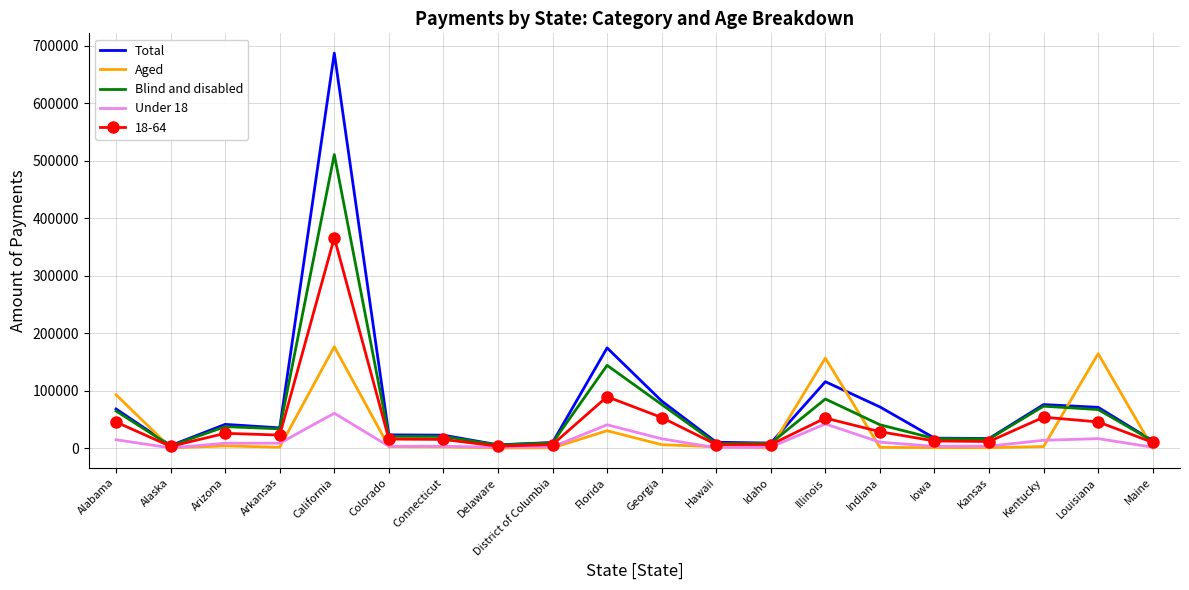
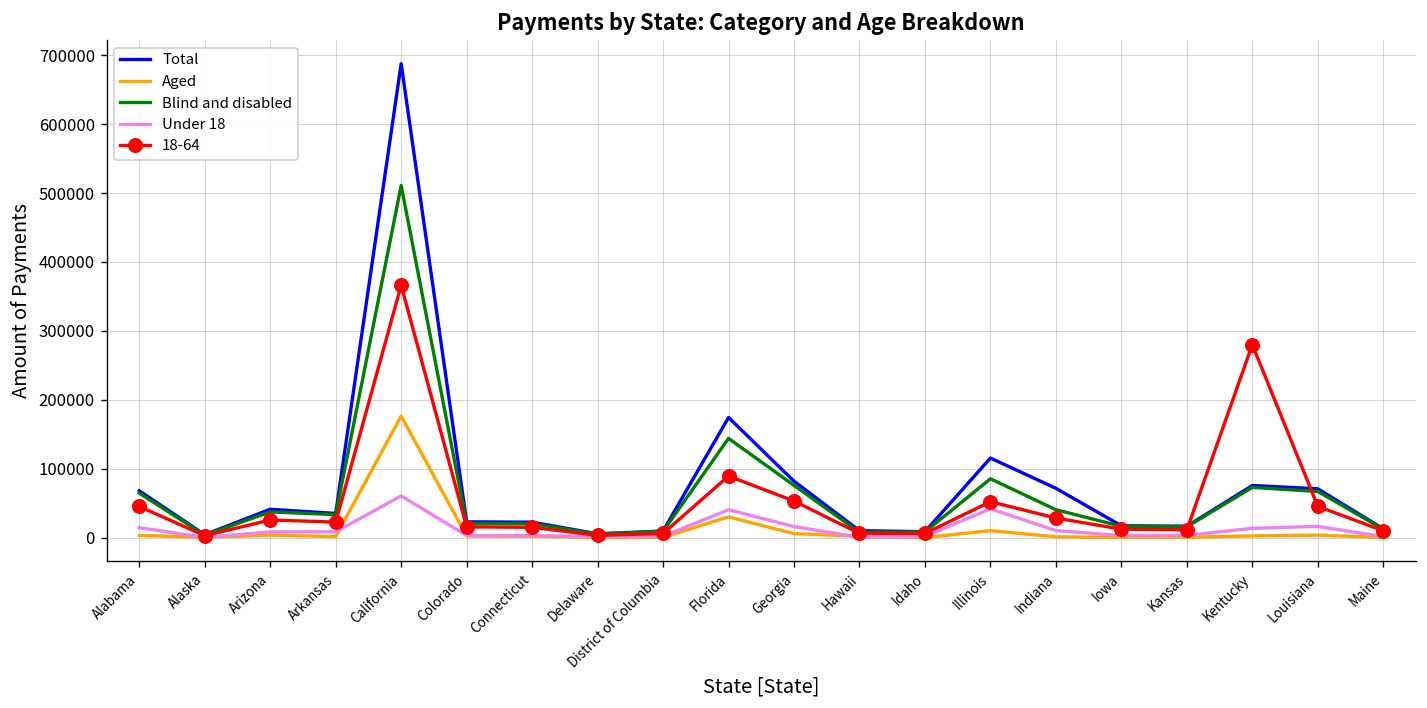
Aged, Alabama: 90000 -> 0
Aged, Illinois: 160000 -> 10000
18-64, Kentucky: 50000 -> 280000
Aged, Louisiana: 160000 -> 0
